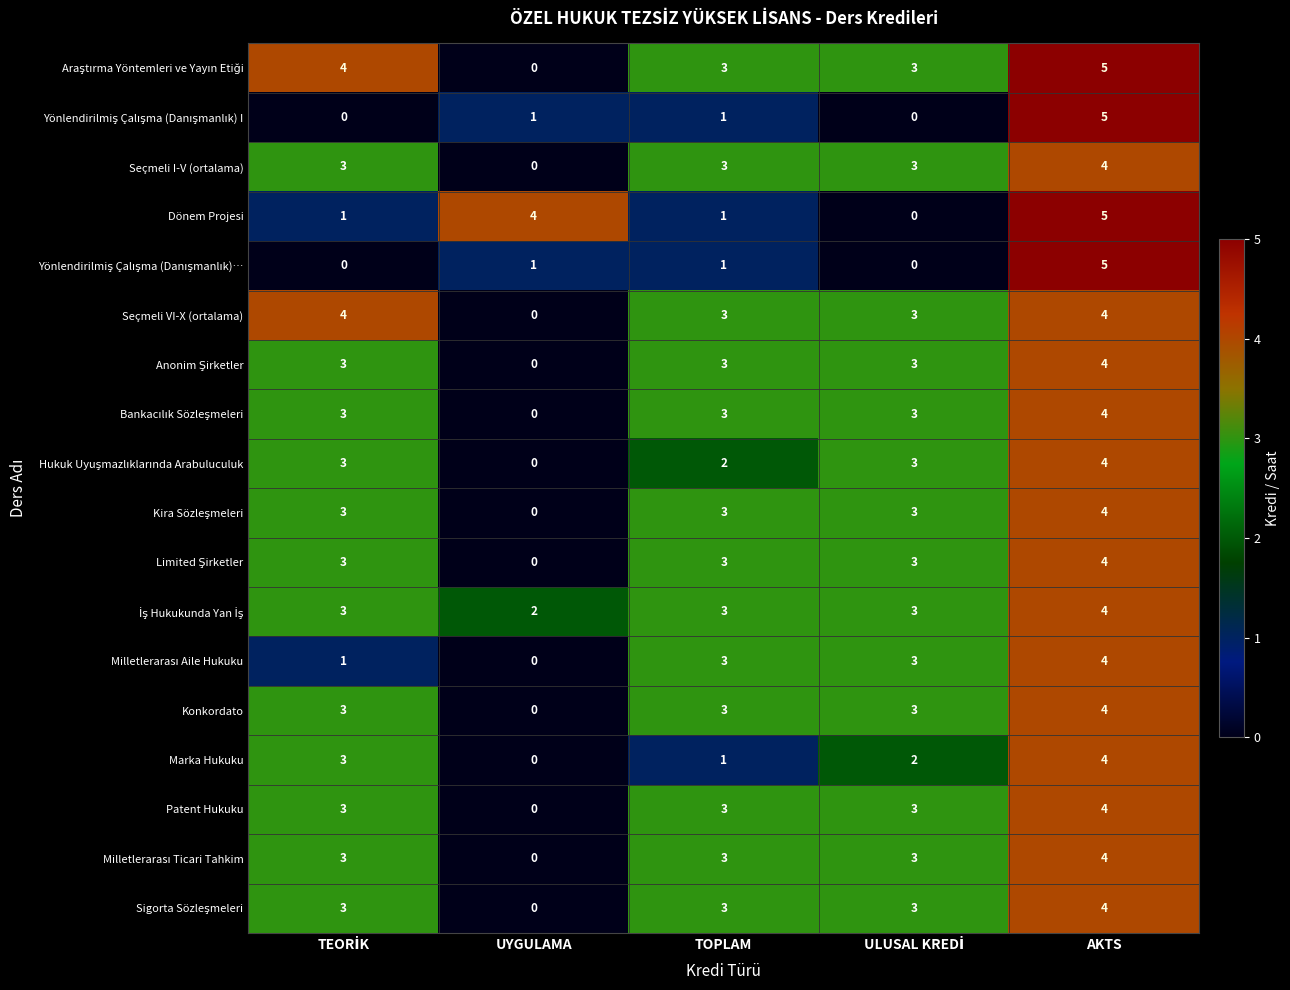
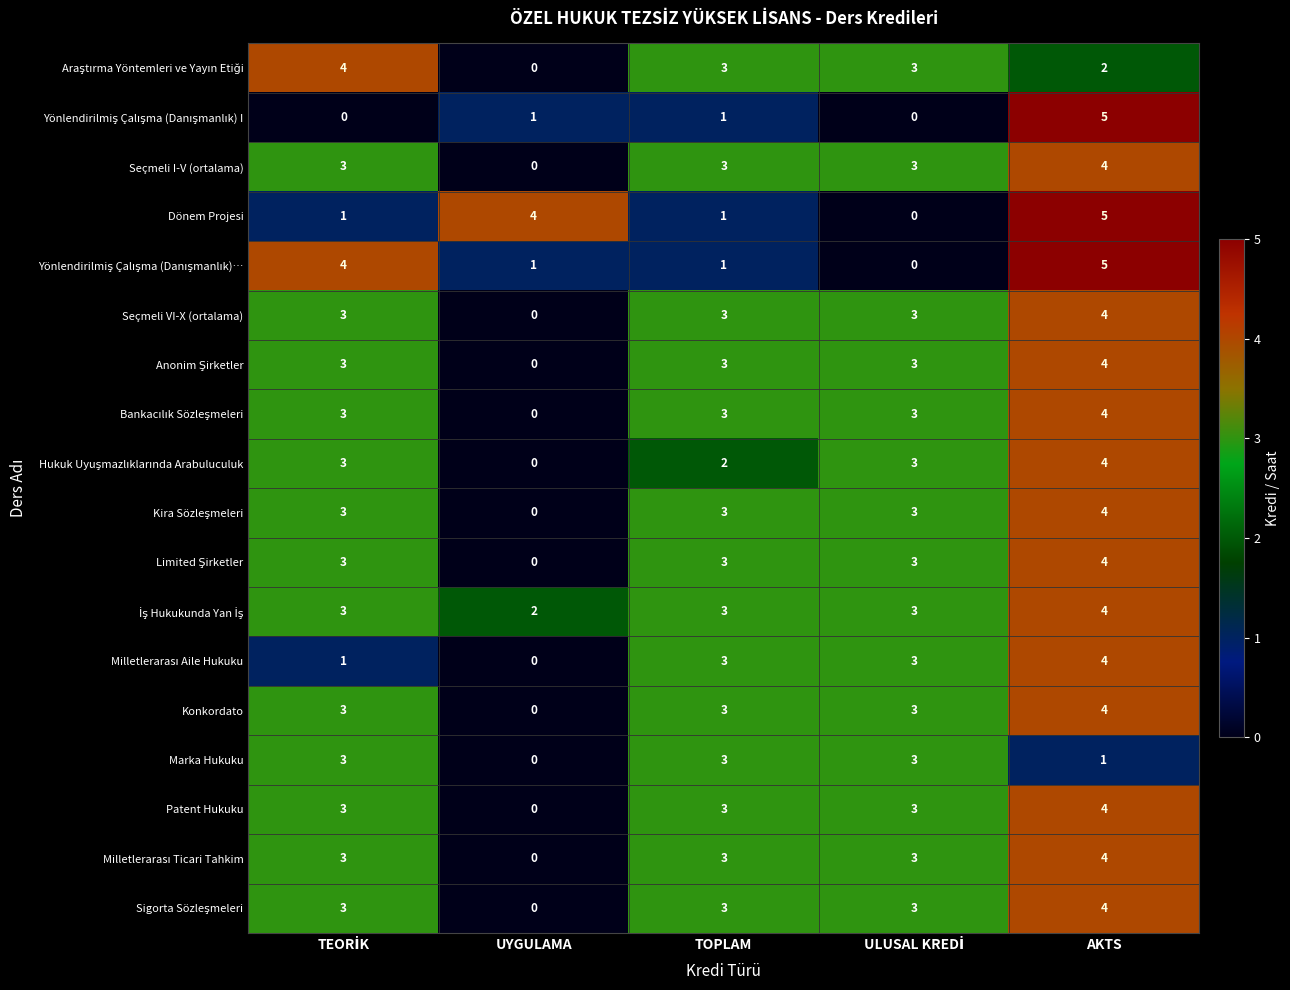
Araştırma Yöntemleri ve Yayın Etiği, AKTS: 5 -> 2
Yönlendirilmiş Çalışma (Danışmanlık)…, TEORİK: 0 -> 4
Seçmeli VI-X (ortalama), TEORİK: 4 -> 3
Marka Hukuku, TOPLAM: 1 -> 3
Marka Hukuku, ULUSAL KREDİ: 2 -> 3
Marka Hukuku, AKTS: 4 -> 1
